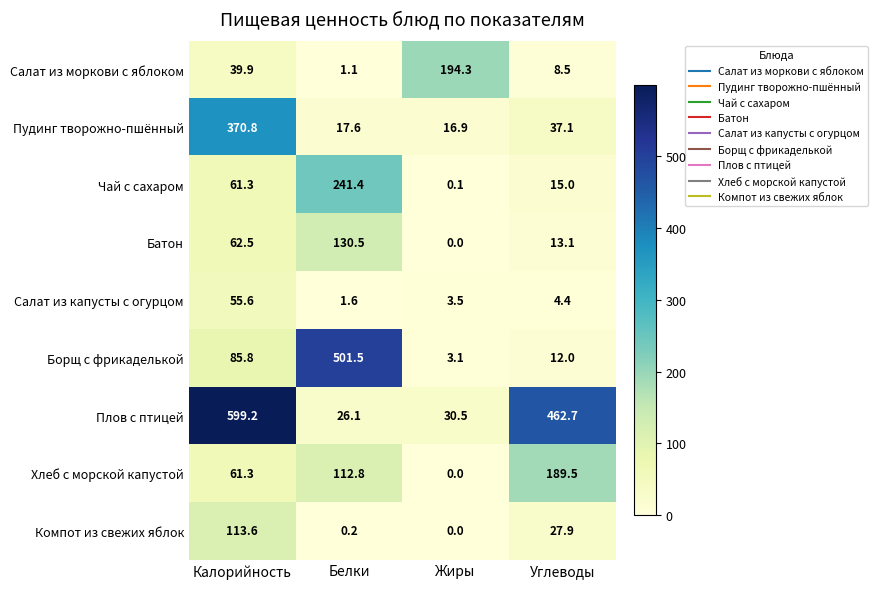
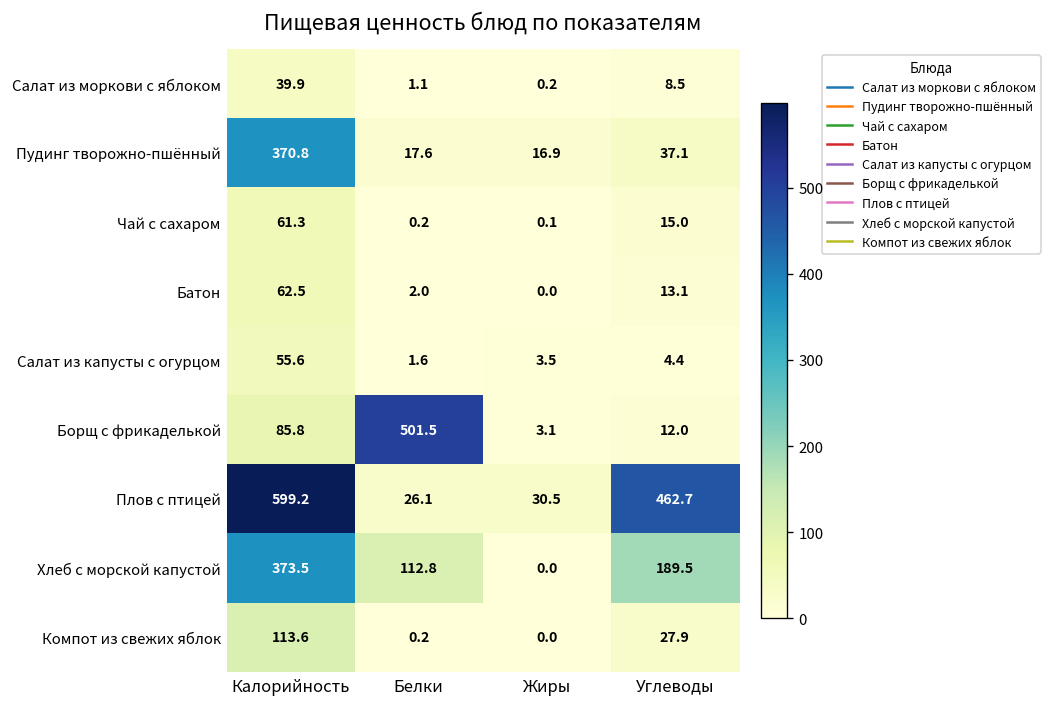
Салат из моркови с яблоком, Жиры: 194.3 -> 0.2
Чай с сахаром, Белки: 241.4 -> 0.2
Батон, Белки: 130.5 -> 2.0
Хлеб с морской капустой, Калорийность: 61.3 -> 373.5
